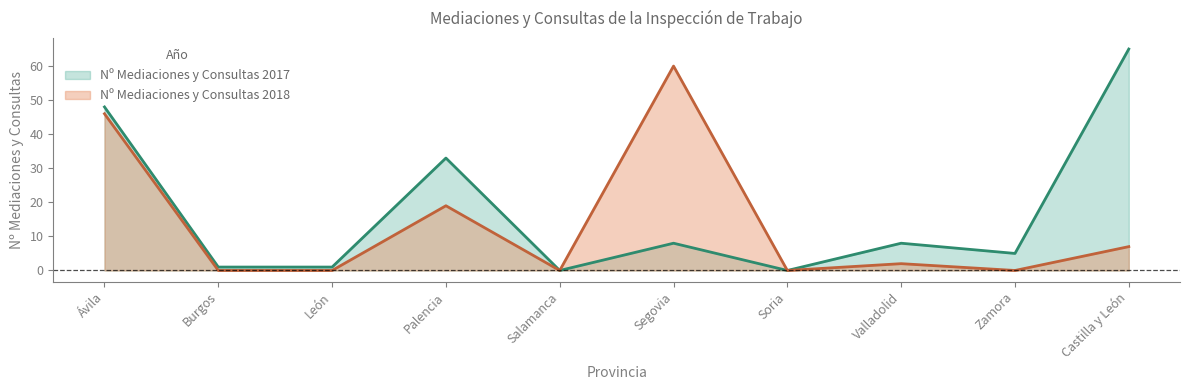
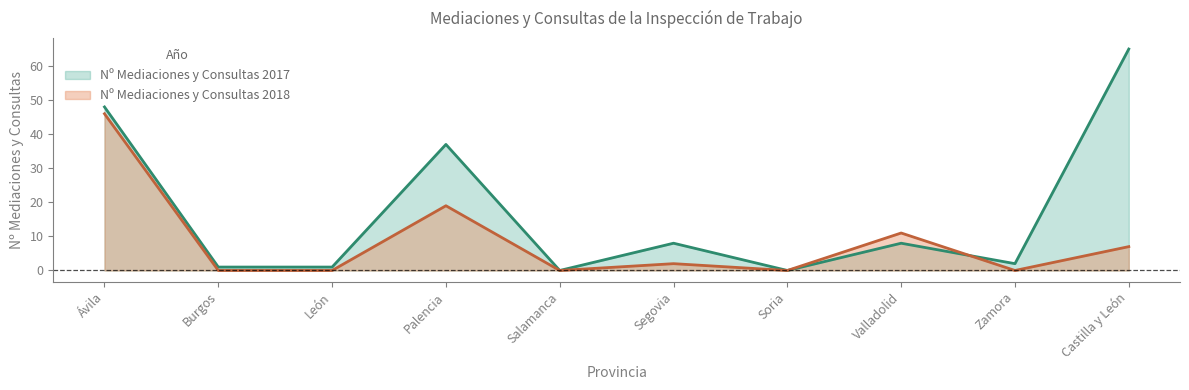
Nº Mediaciones y Consultas 2017, Palencia: 33 -> 37
Nº Mediaciones y Consultas 2018, Segovia: 60 -> 2
Nº Mediaciones y Consultas 2018, Valladolid: 2 -> 11
Nº Mediaciones y Consultas 2017, Zamora: 5 -> 2
